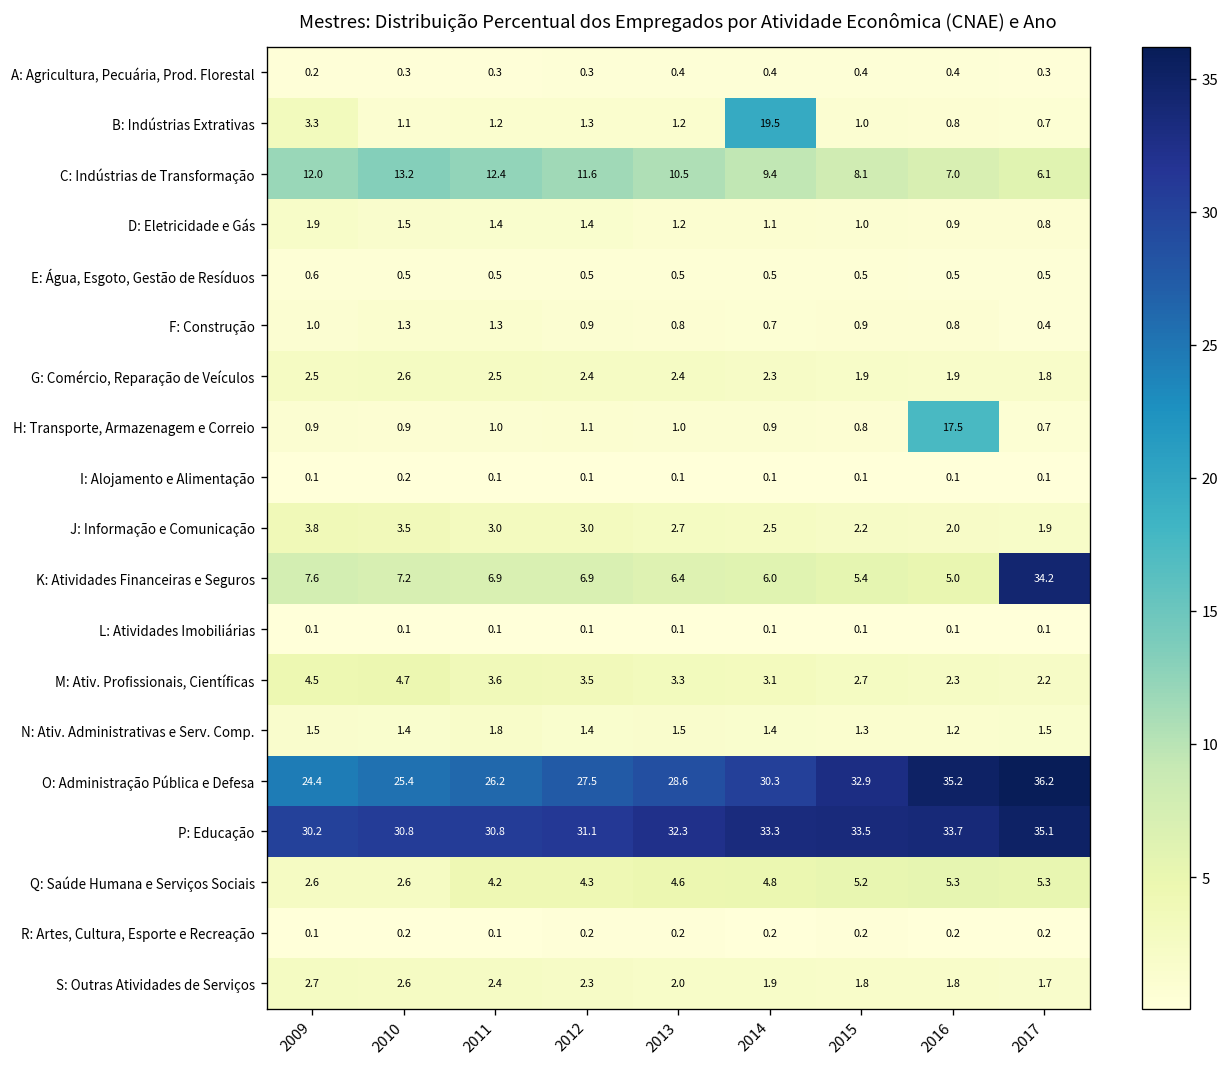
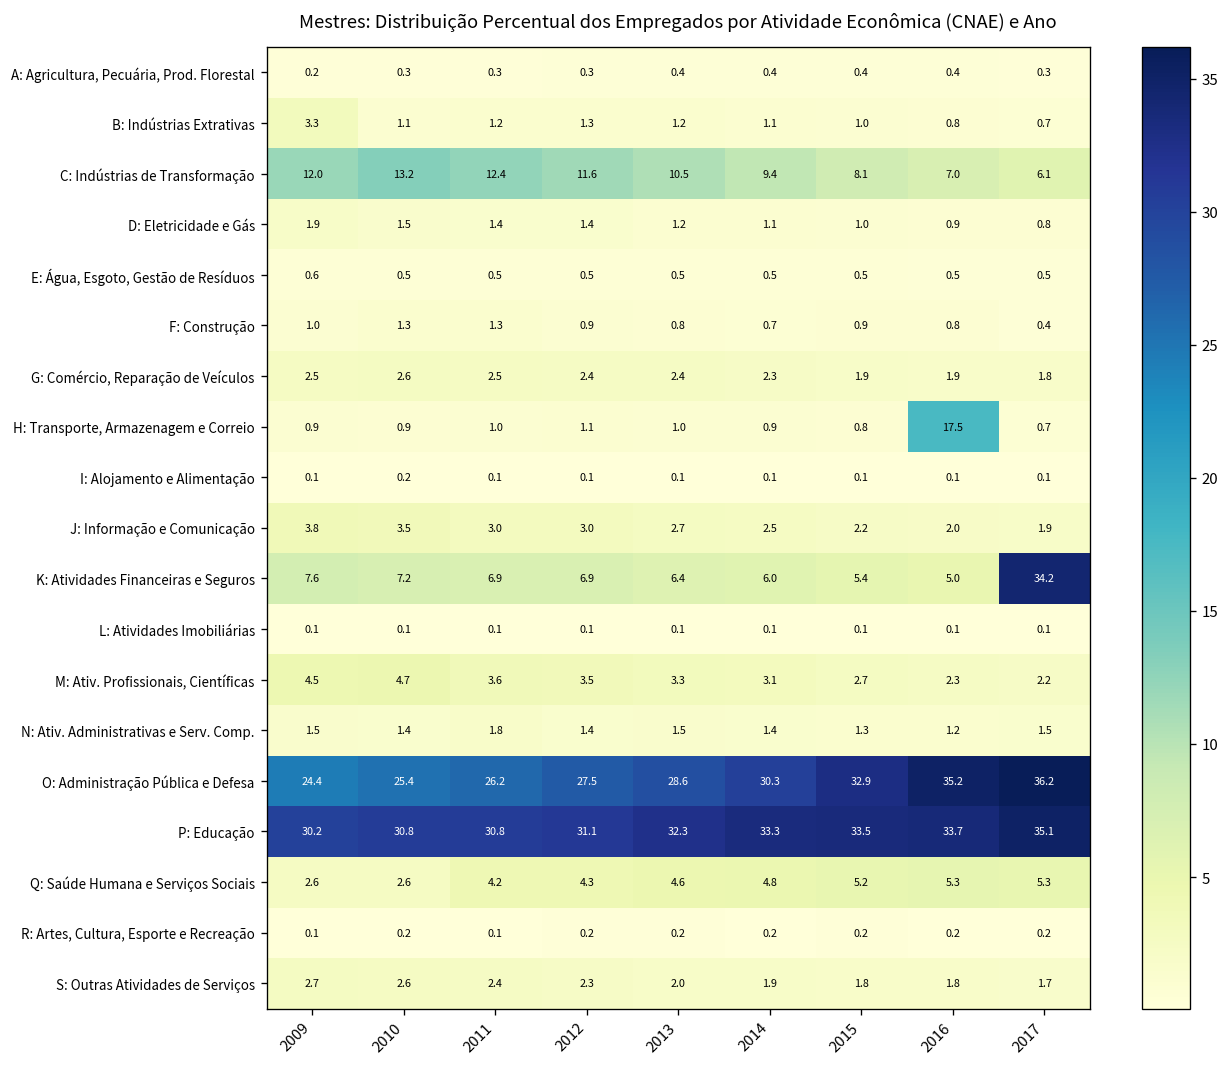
B: Indústrias Extrativas, 2014: 19.5 -> 1.1
